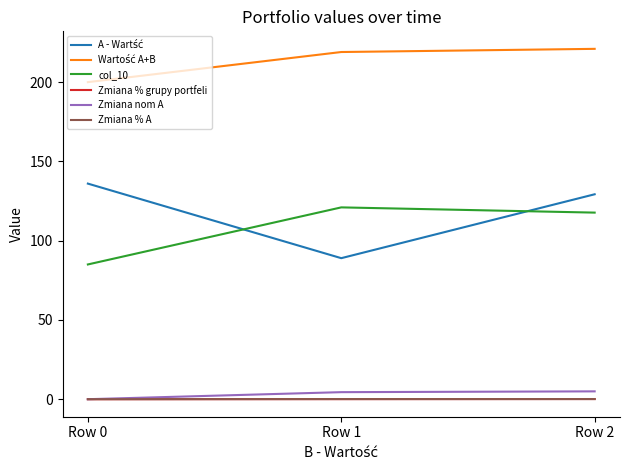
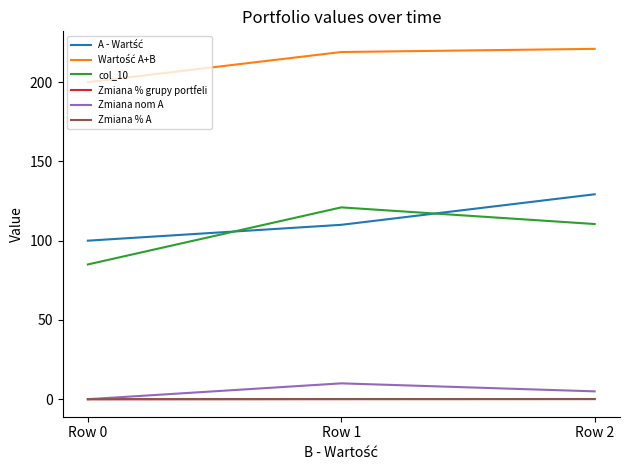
A - Wartść, Row 0: 136 -> 100
A - Wartść, Row 1: 89 -> 110
Zmiana nom A, Row 1: 4 -> 10
col_10, Row 2: 118 -> 111
